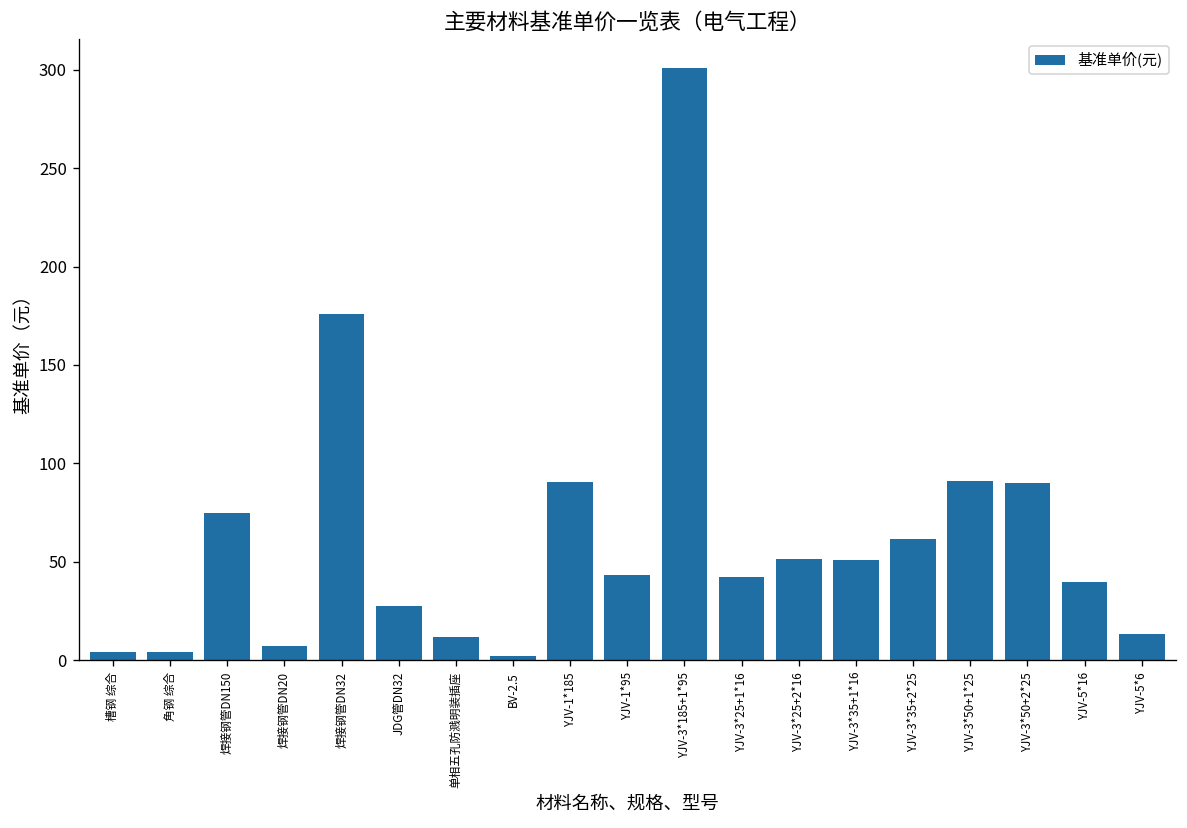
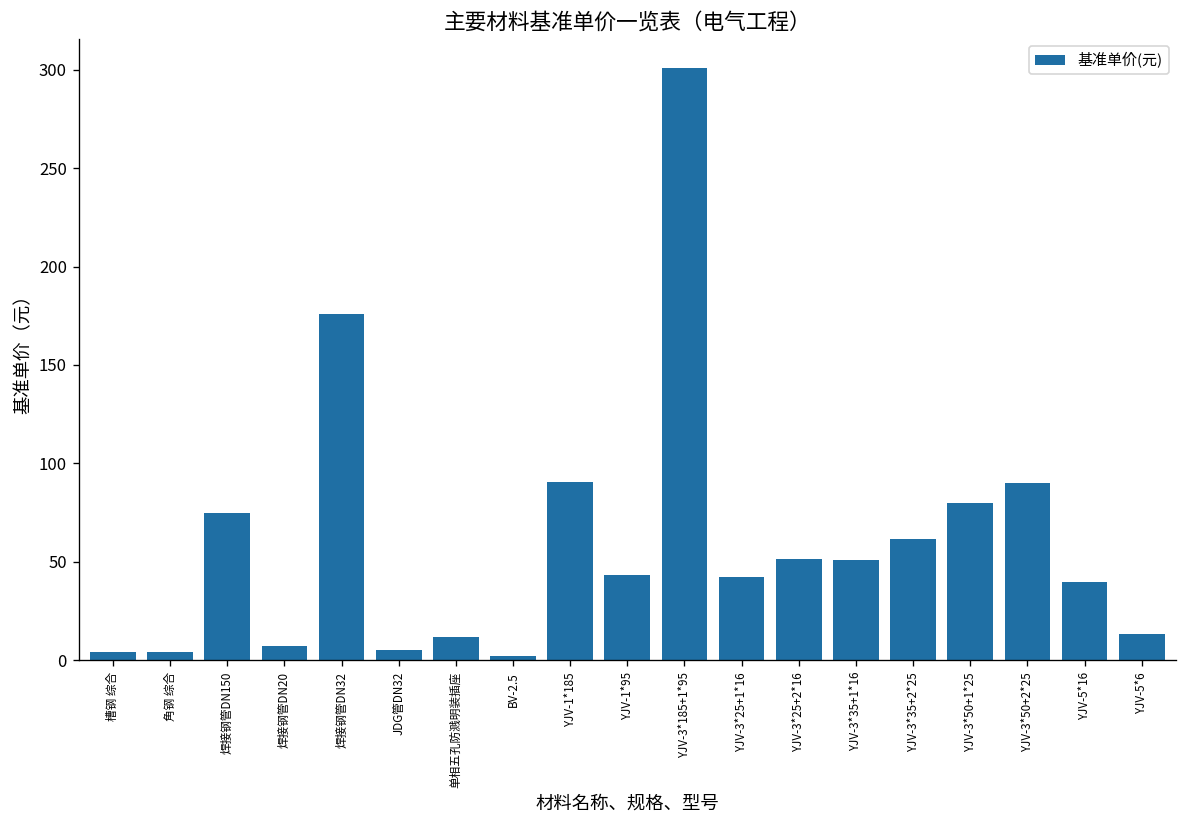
JDG管DN32: 28 -> 5
YJV-3*50+1*25: 91 -> 80
